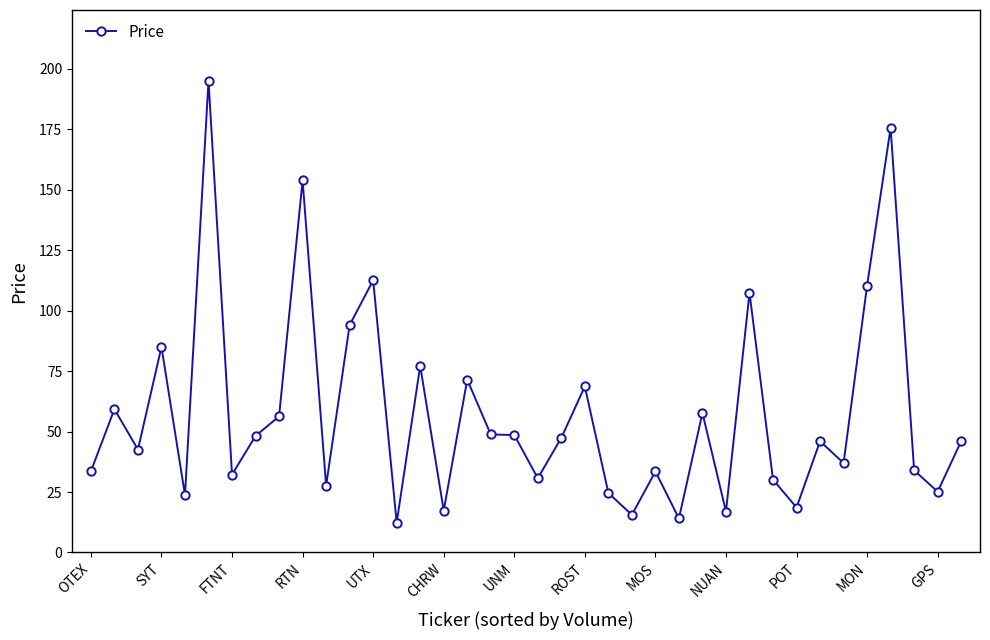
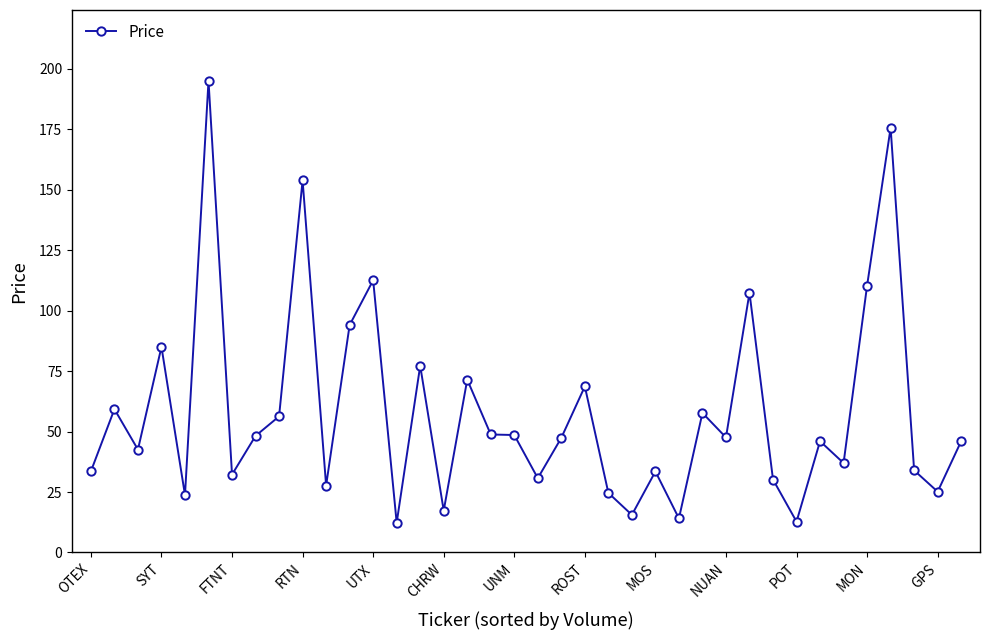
NUAN: 17 -> 48
POT: 19 -> 13
